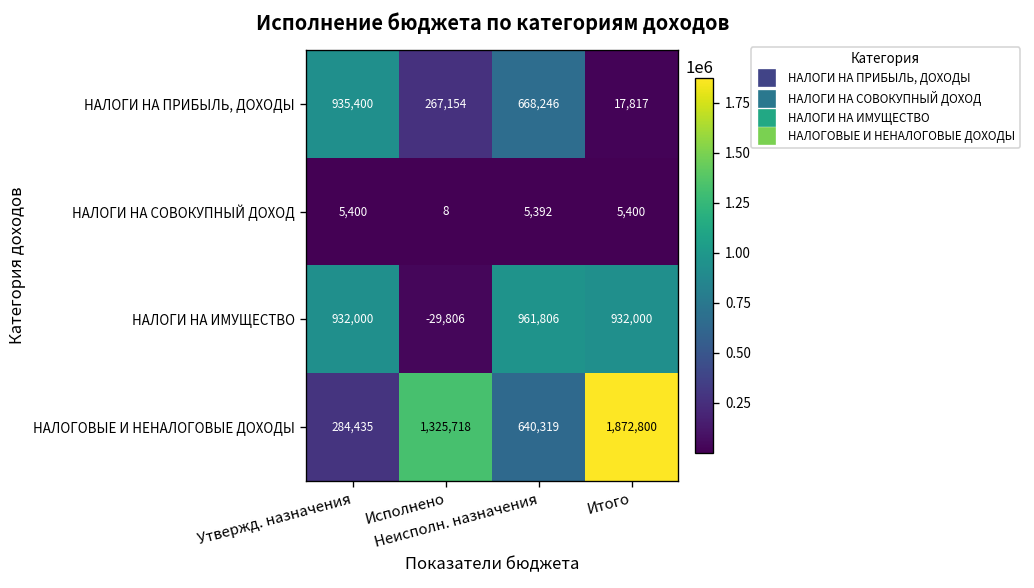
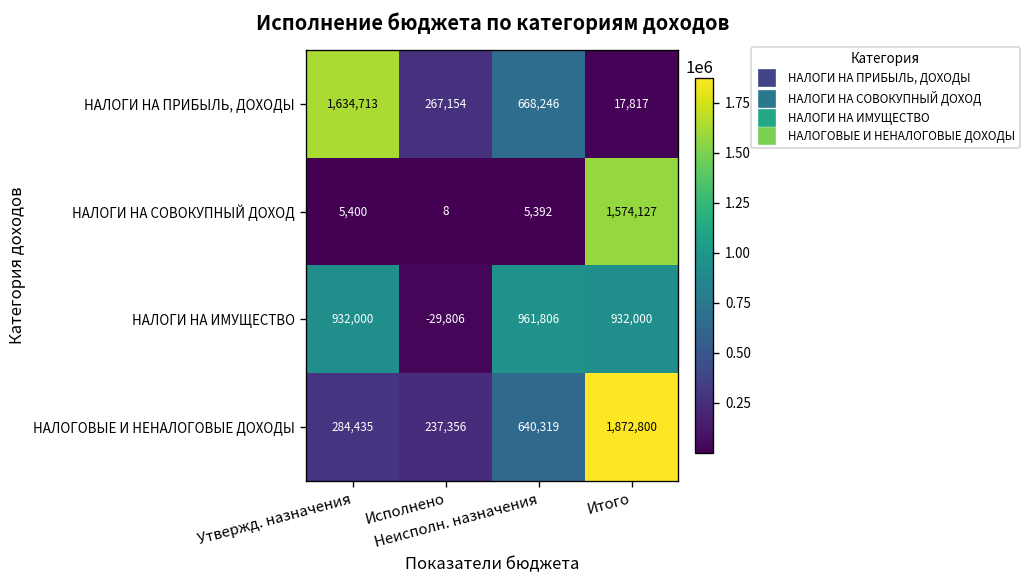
НАЛОГИ НА ПРИБЫЛЬ, ДОХОДЫ, Утвержд. назначения: 935,400 -> 1,634,713
НАЛОГИ НА СОВОКУПНЫЙ ДОХОД, Итого: 5,400 -> 1,574,127
НАЛОГОВЫЕ И НЕНАЛОГОВЫЕ ДОХОДЫ, Исполнено: 1,325,718 -> 237,356
